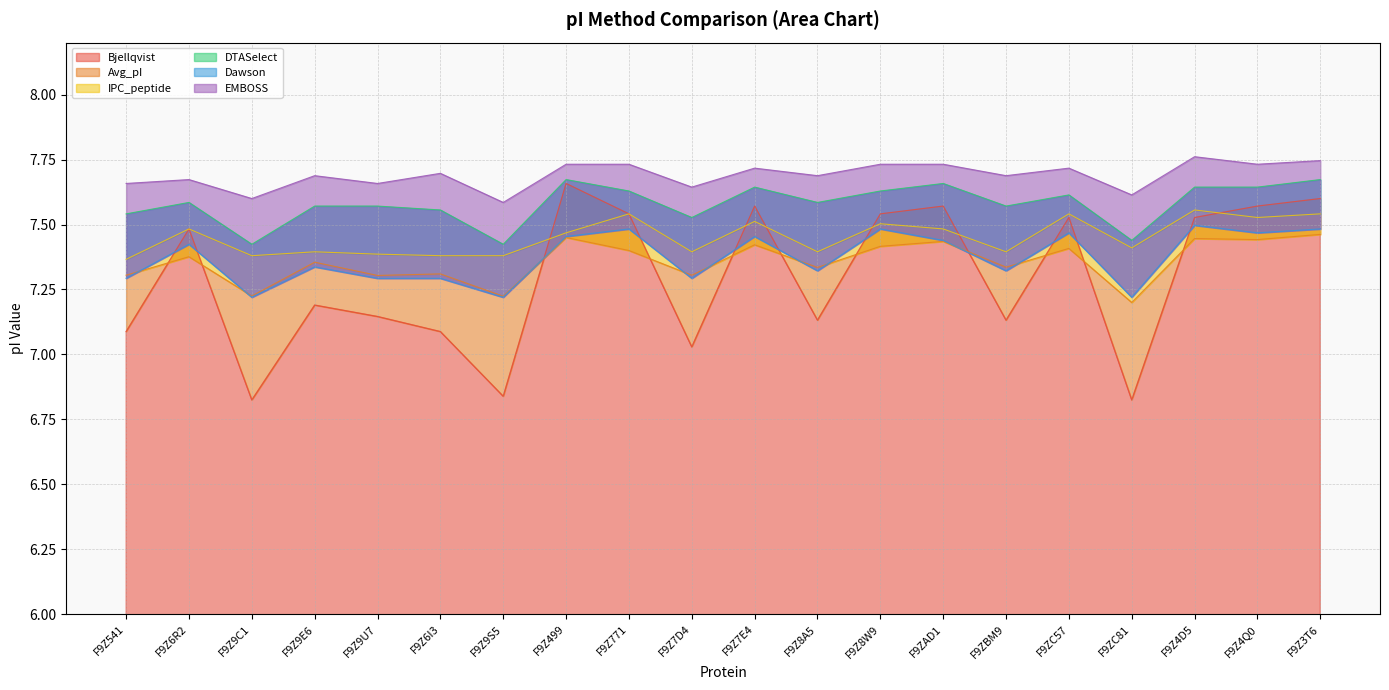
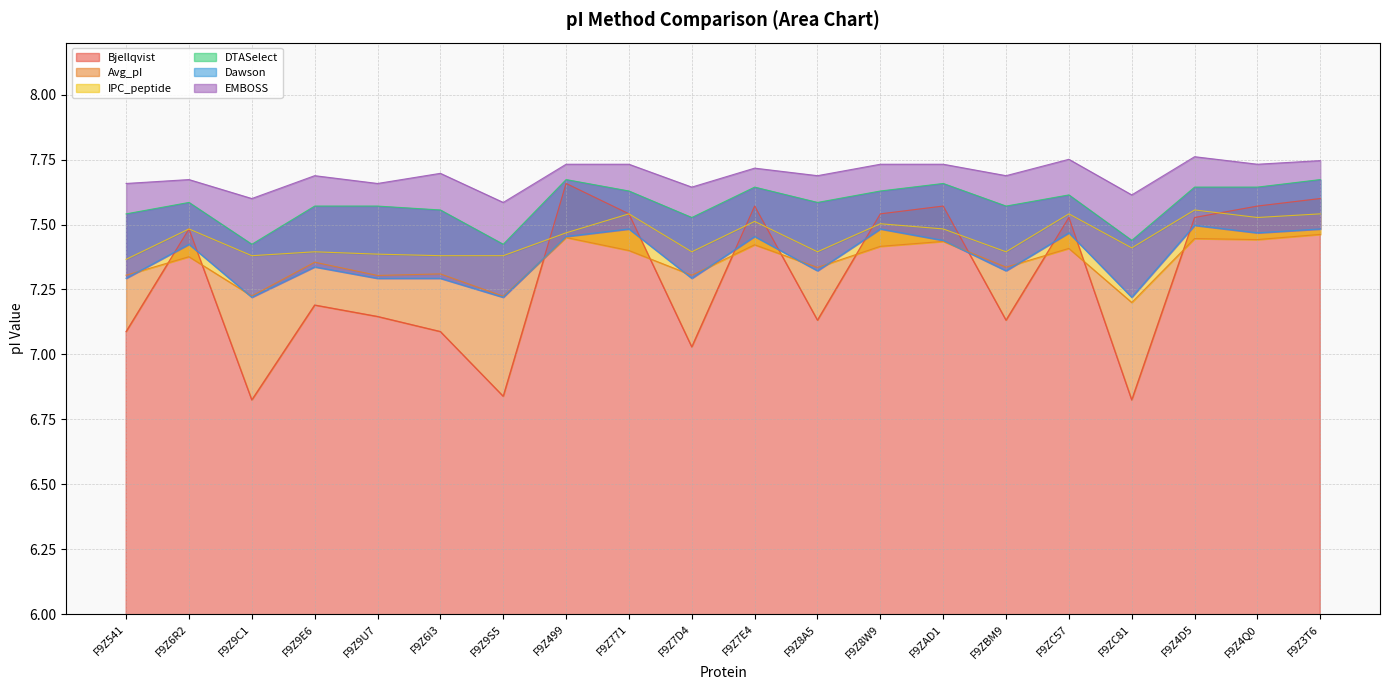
EMBOSS, F9ZC57: 7.72 -> 7.75
